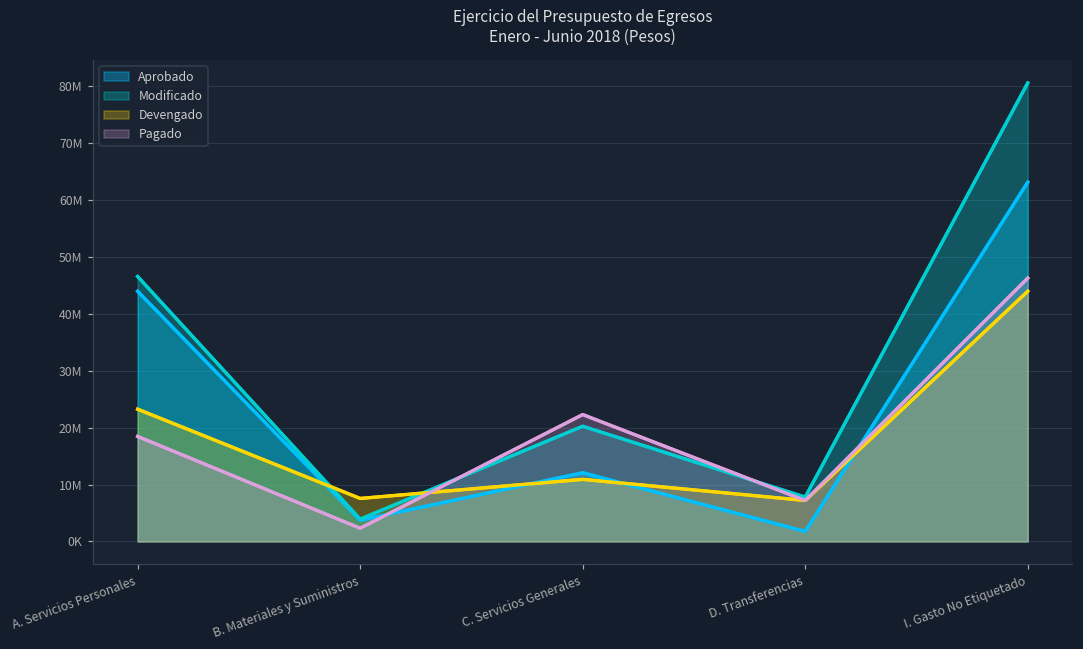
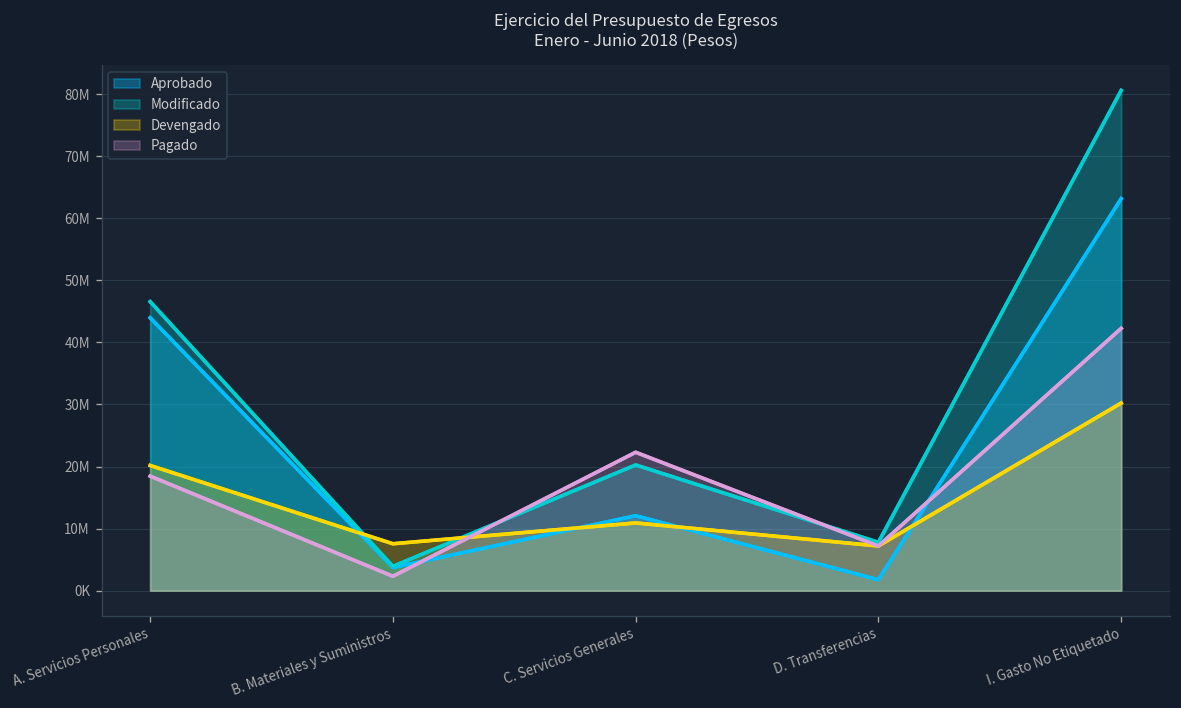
Devengado, A. Servicios Personales: 23000000 -> 20000000
Devengado, I. Gasto No Etiquetado: 44000000 -> 30000000
Pagado, I. Gasto No Etiquetado: 46000000 -> 42000000
